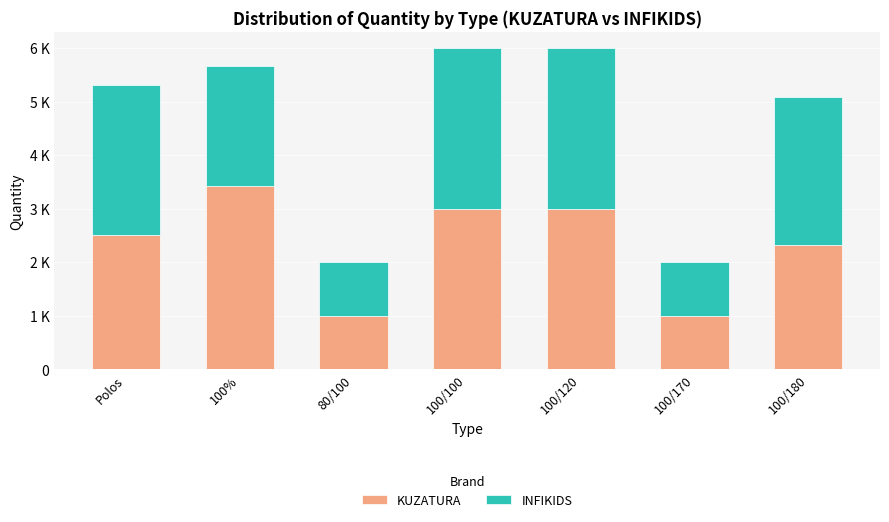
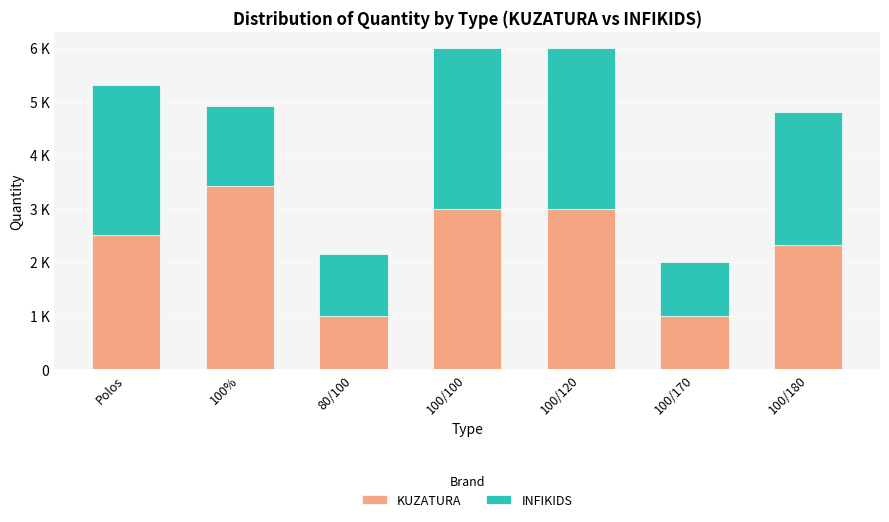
INFIKIDS, 100%: 2300 -> 1500
INFIKIDS, 80/100: 1000 -> 1200
INFIKIDS, 100/180: 2800 -> 2500
